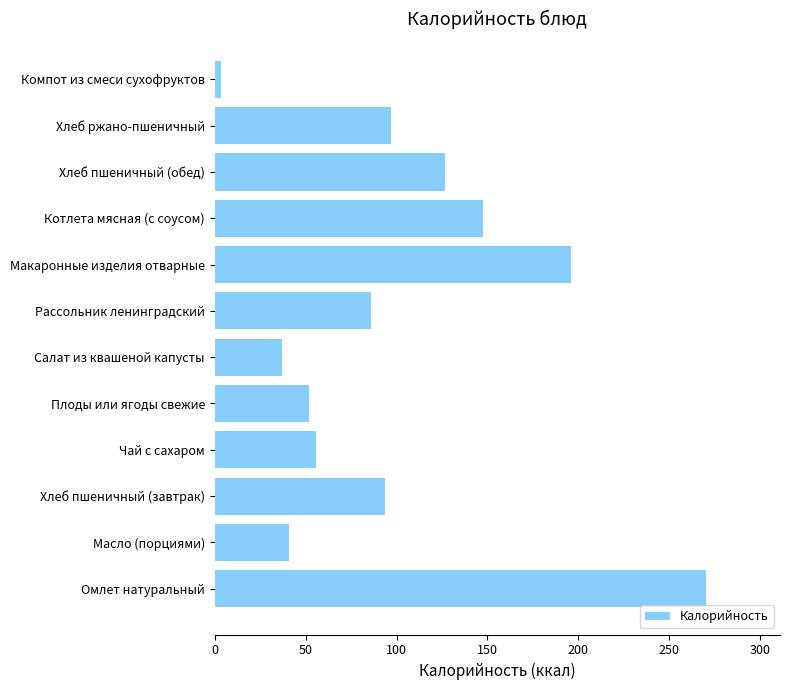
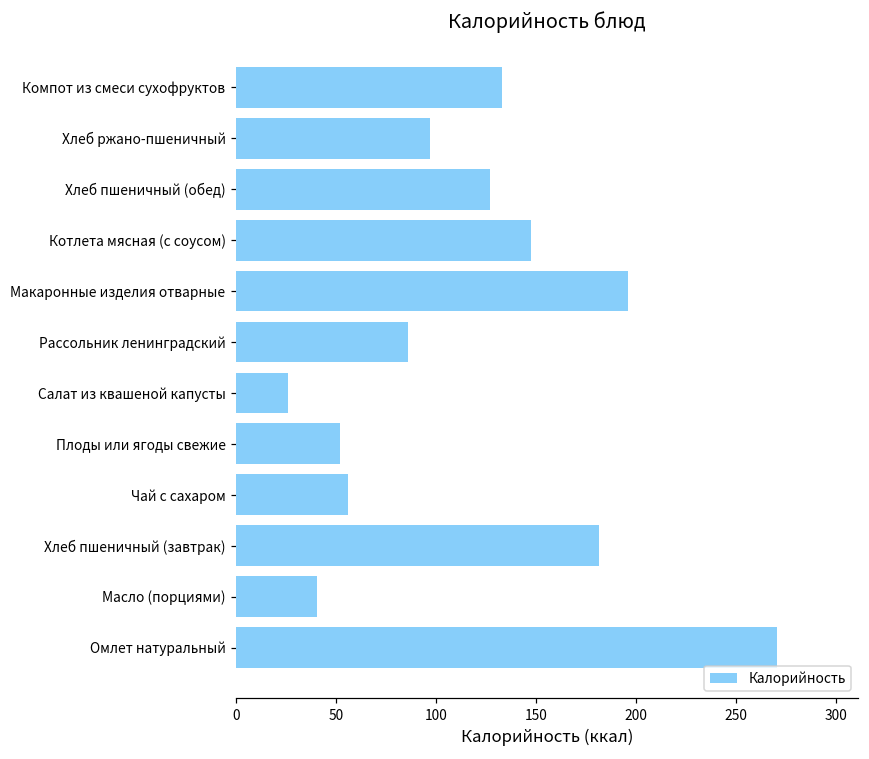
Компот из смеси сухофруктов: 3 -> 133
Салат из квашеной капусты: 37 -> 26
Хлеб пшеничный (завтрак): 94 -> 181
